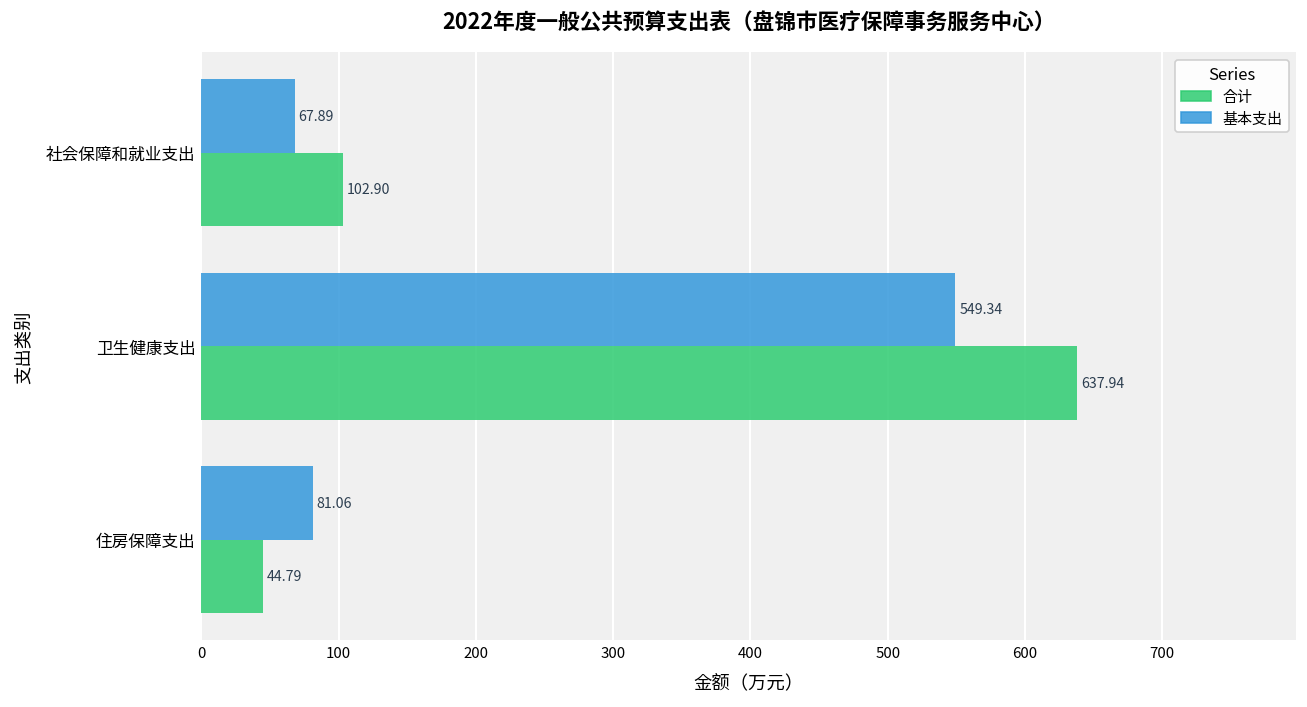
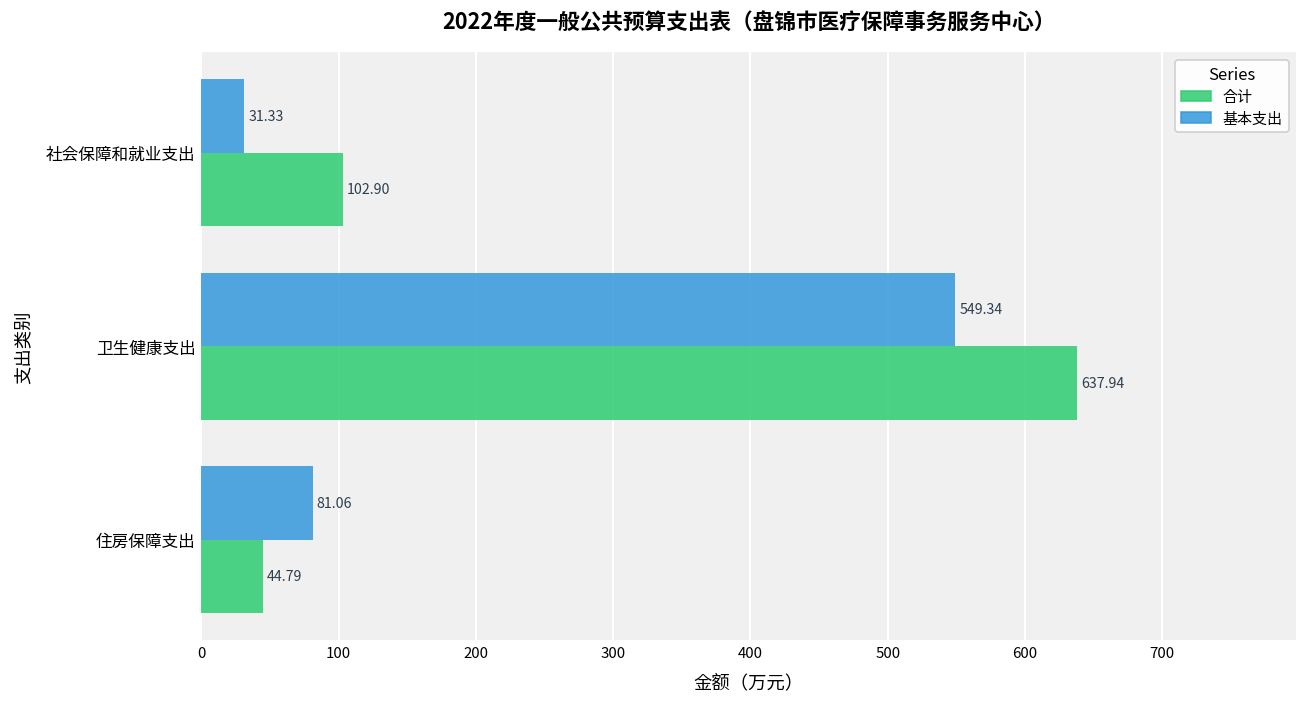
基本支出, 社会保障和就业支出: 67.89 -> 31.33
